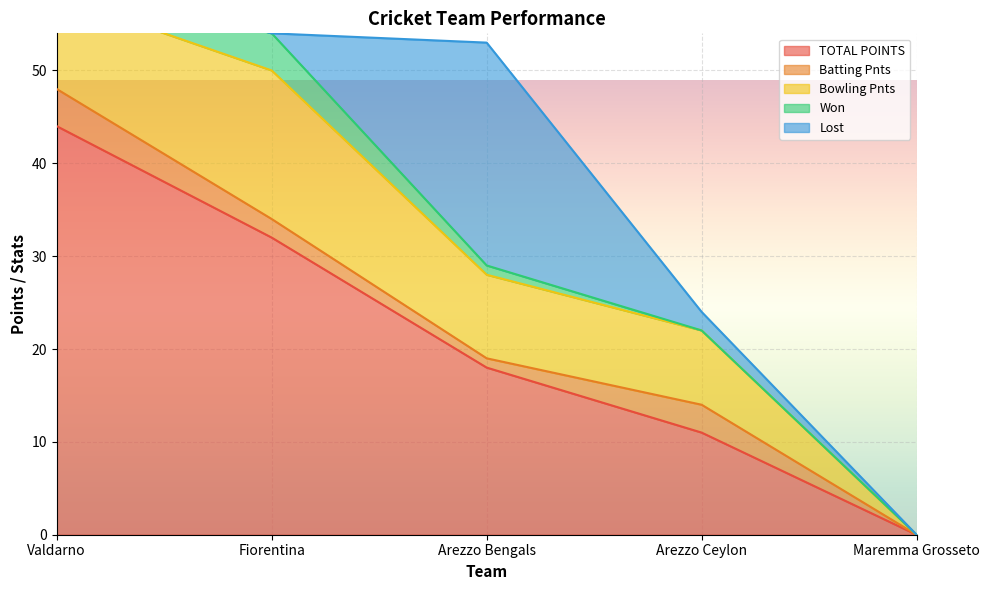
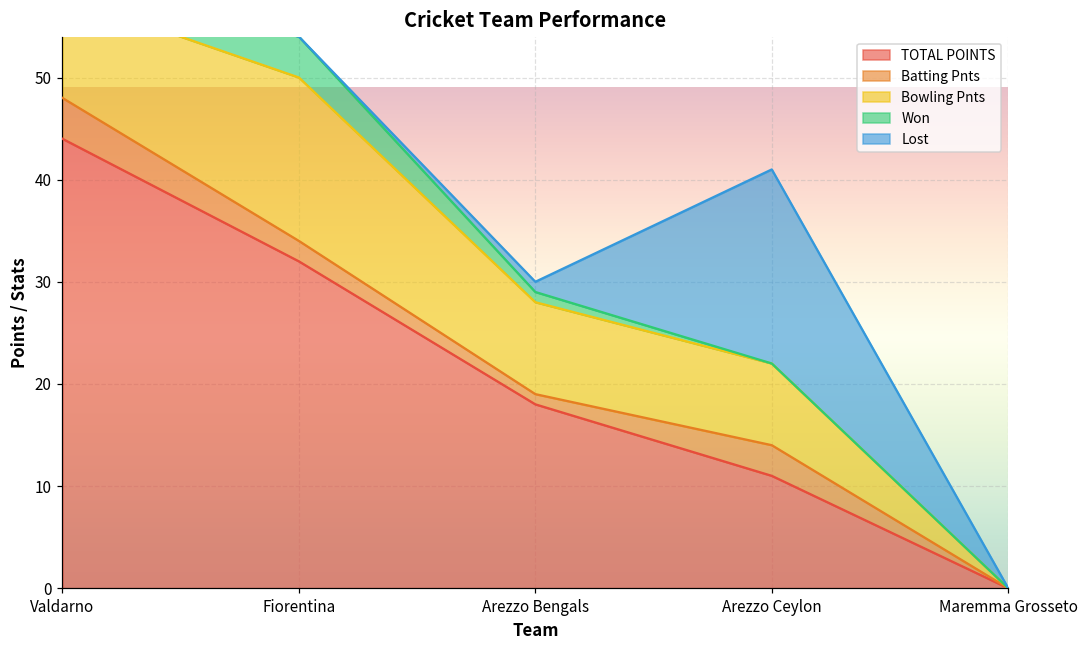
Lost, Arezzo Bengals: 24 -> 1
Lost, Arezzo Ceylon: 2 -> 19
